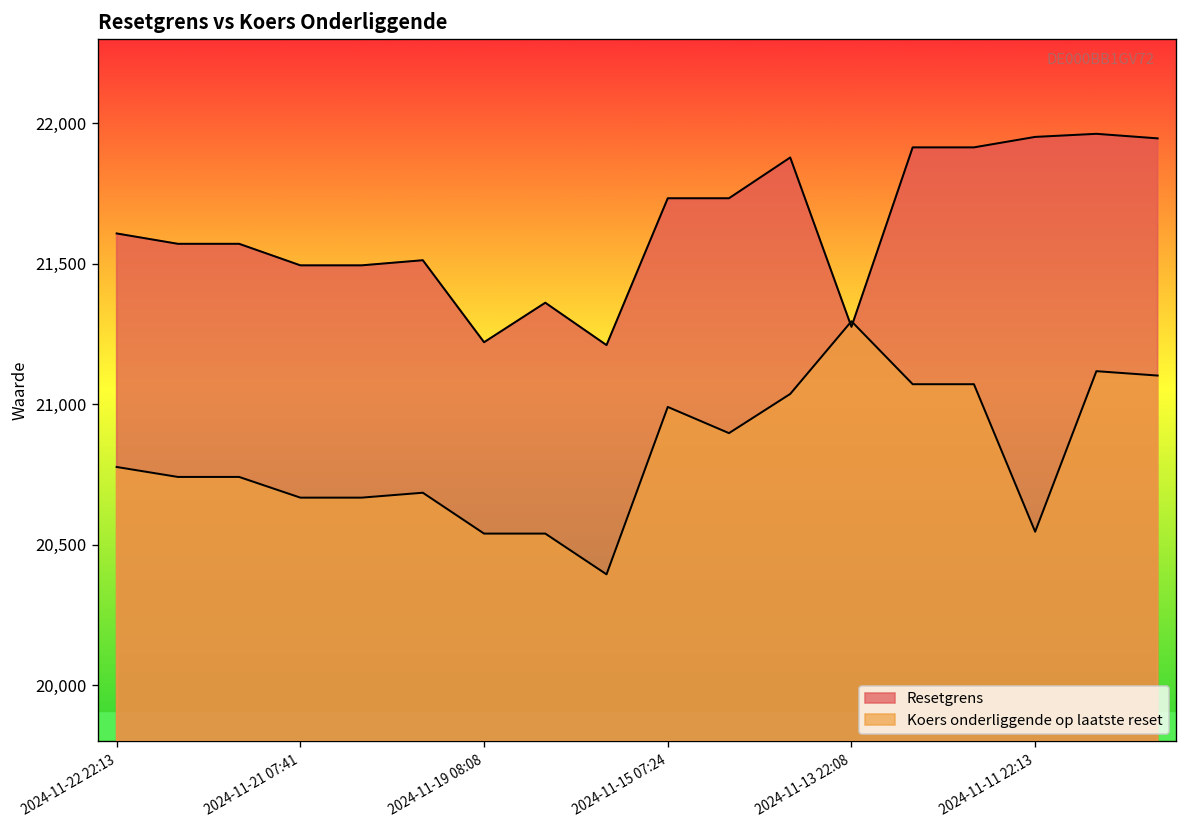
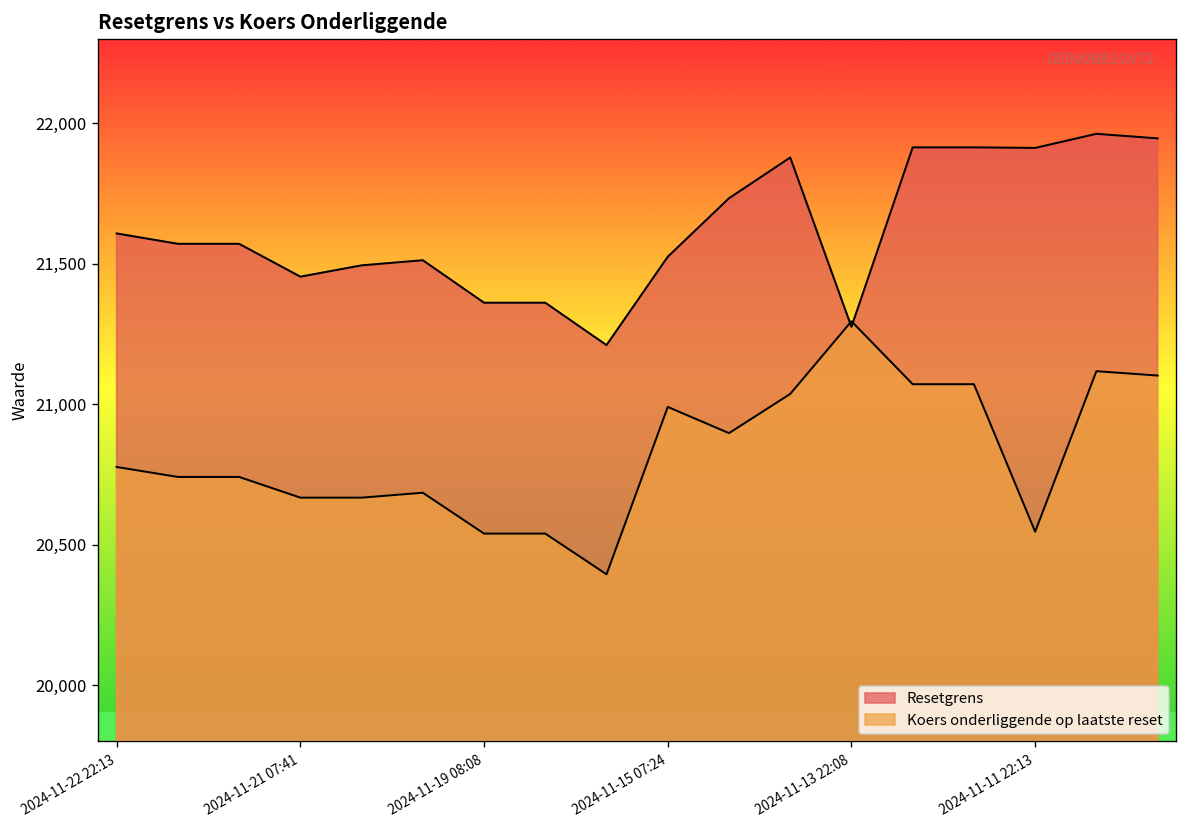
Resetgrens, 2024-11-21 07:41: 21,490 -> 21,450
Resetgrens, 2024-11-19 08:08: 21,220 -> 21,360
Resetgrens, 2024-11-15 07:24: 21,730 -> 21,520
Resetgrens, 2024-11-11 22:13: 21,950 -> 21,910
